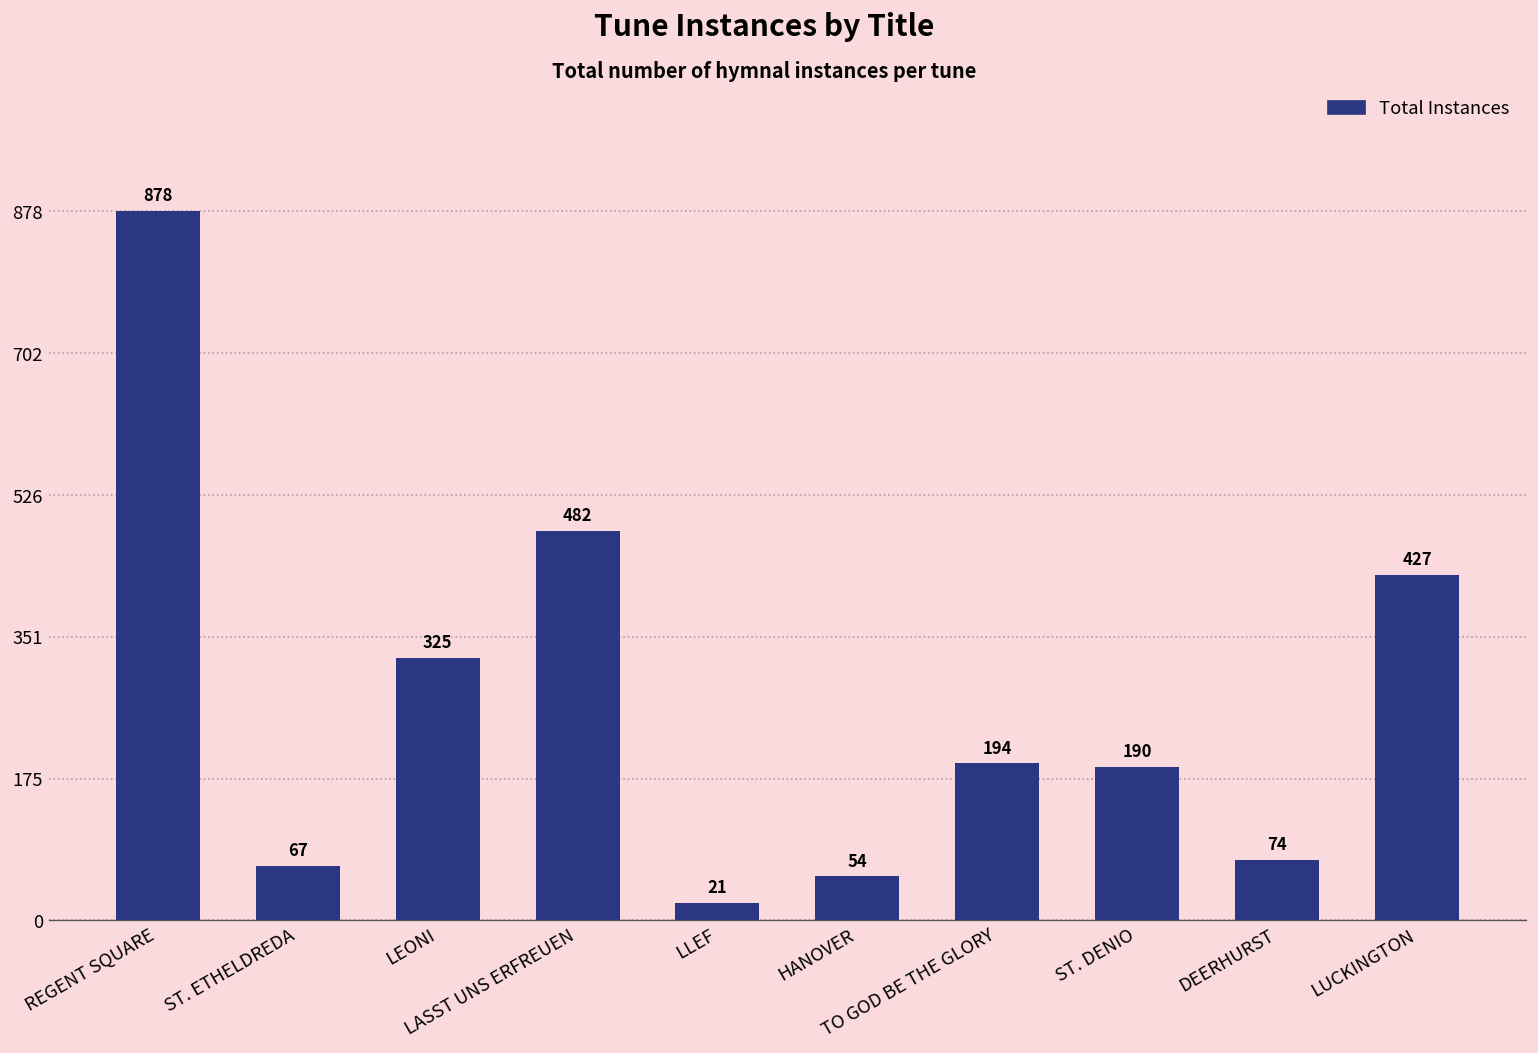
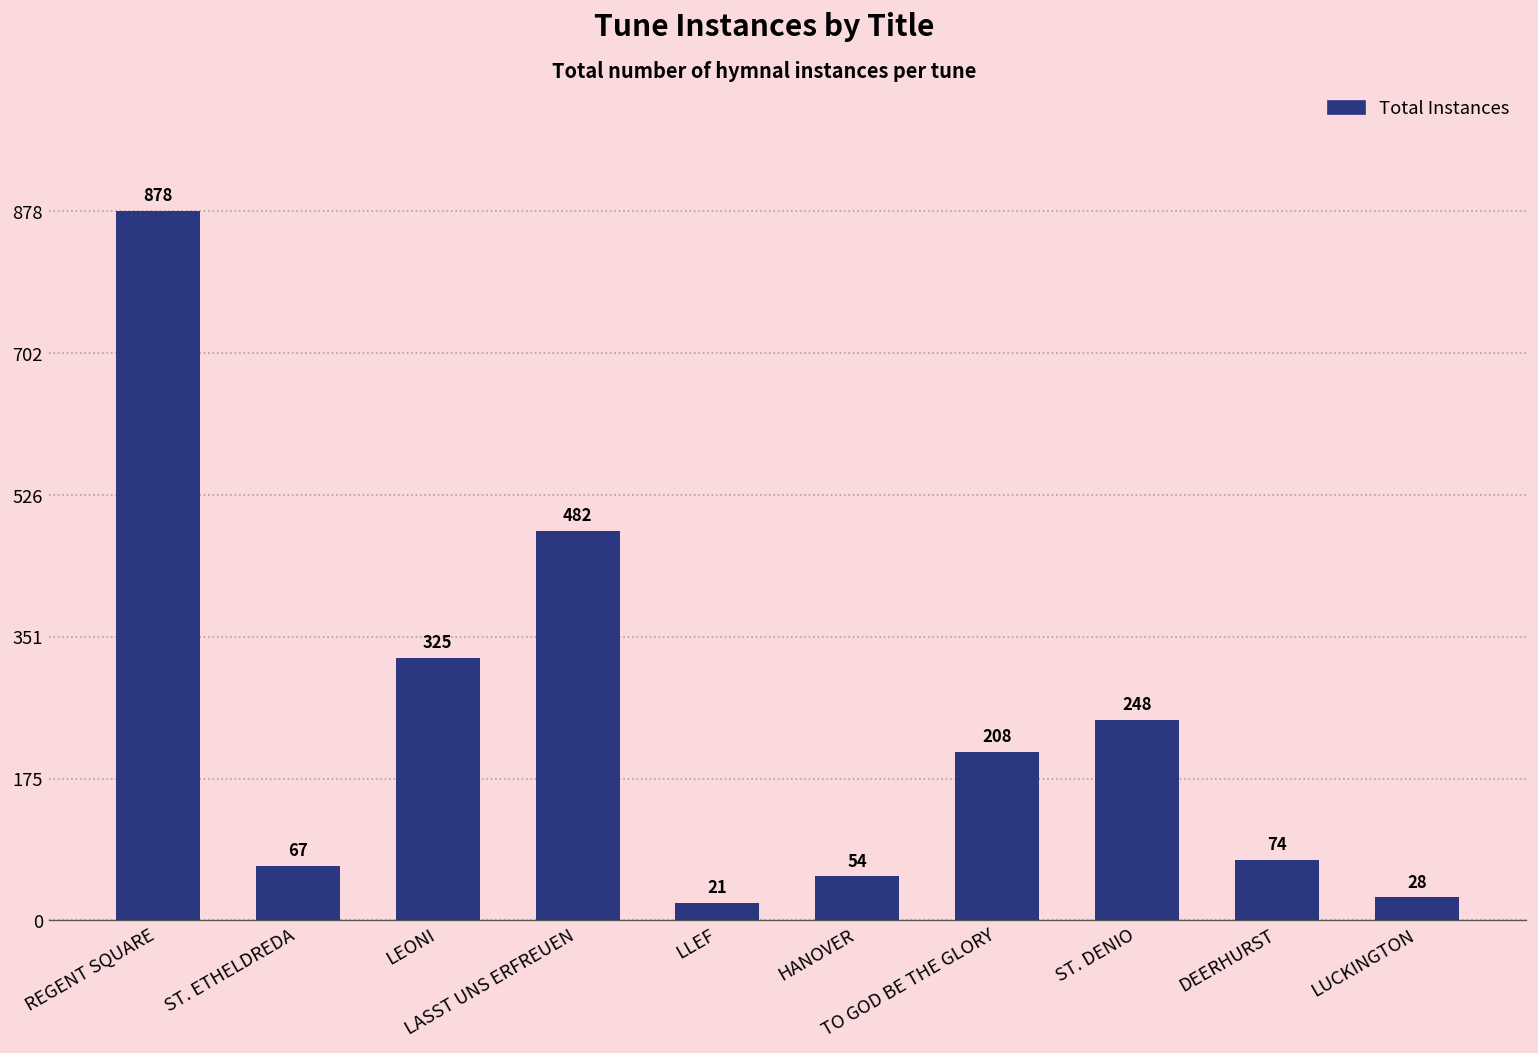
TO GOD BE THE GLORY: 194 -> 208
ST. DENIO: 190 -> 248
LUCKINGTON: 427 -> 28
